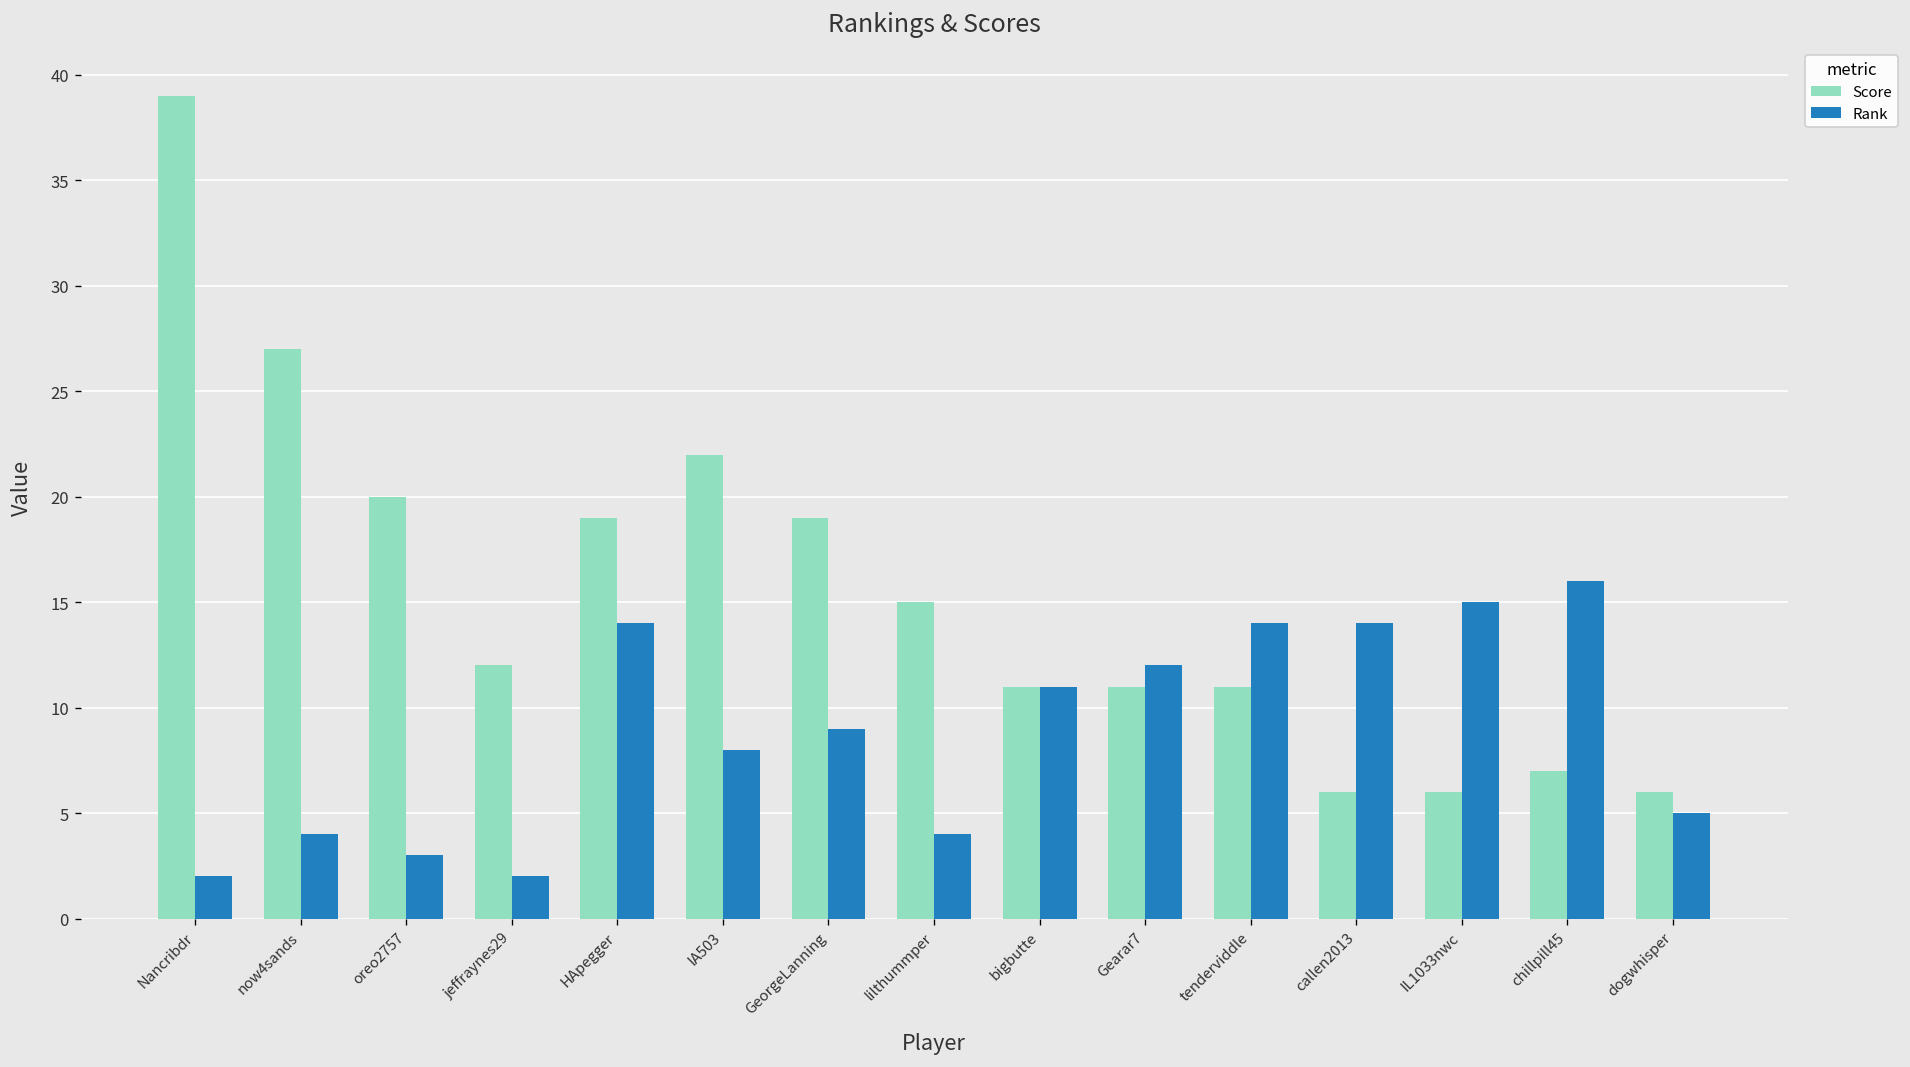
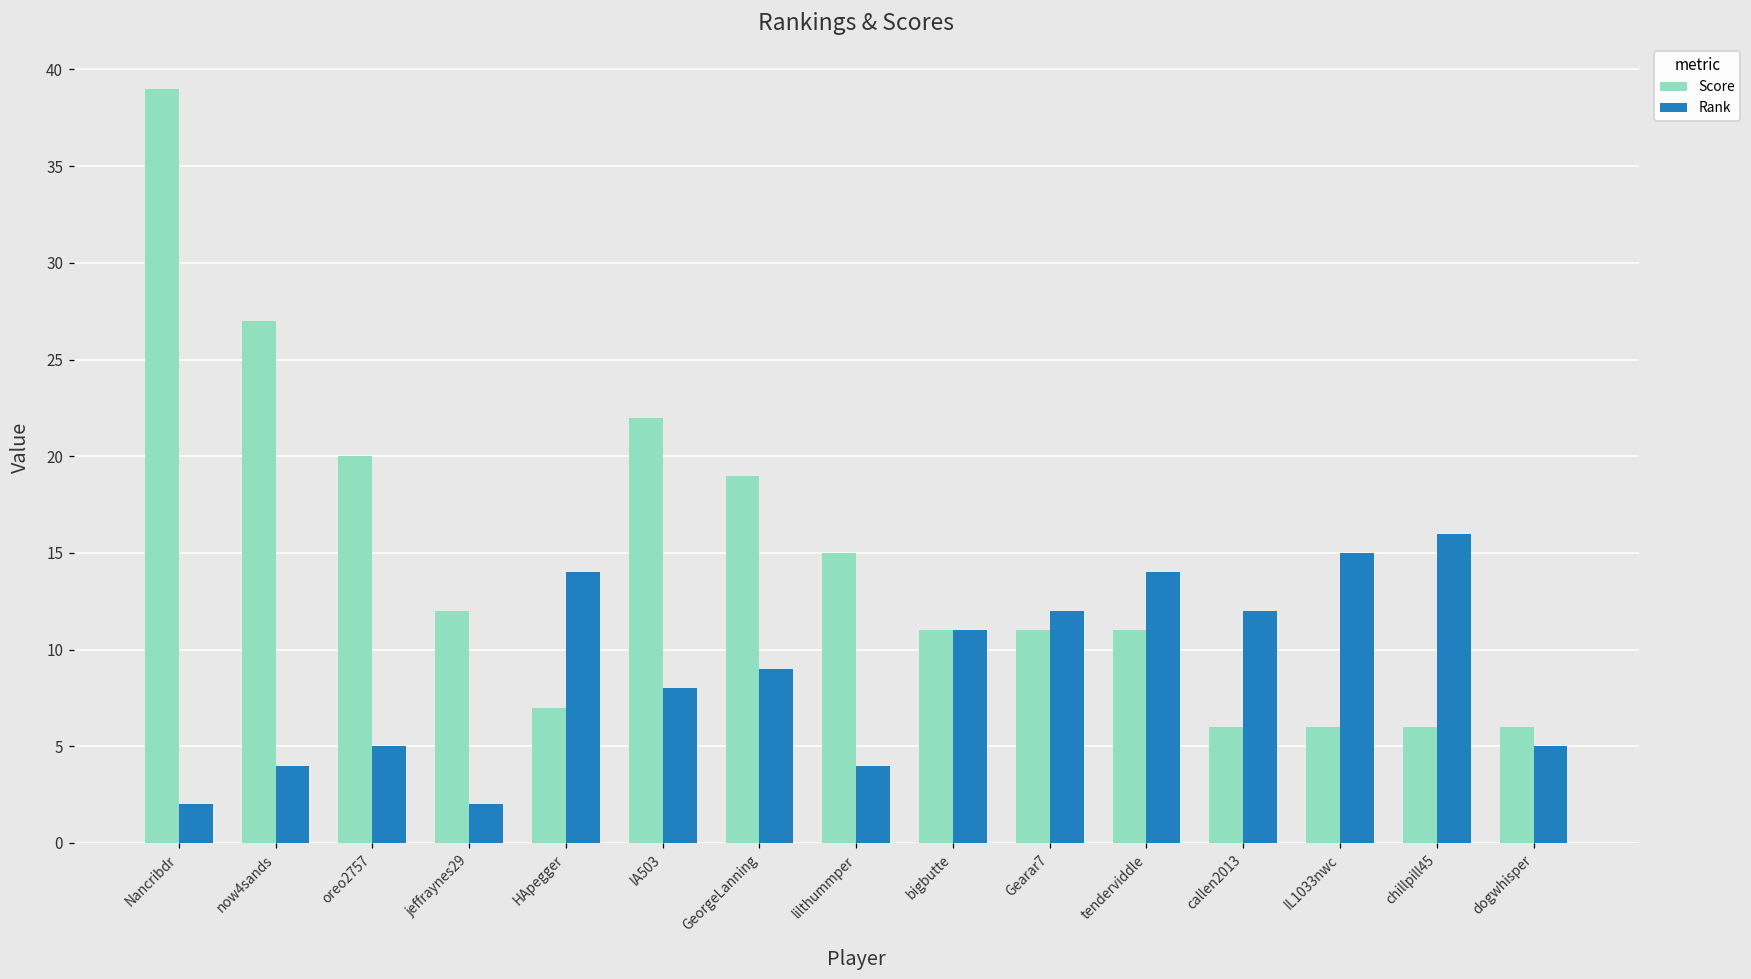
Rank, oreo2757: 3 -> 5
Score, HApegger: 19 -> 7
Rank, callen2013: 14 -> 12
Score, chillpill45: 7 -> 6
